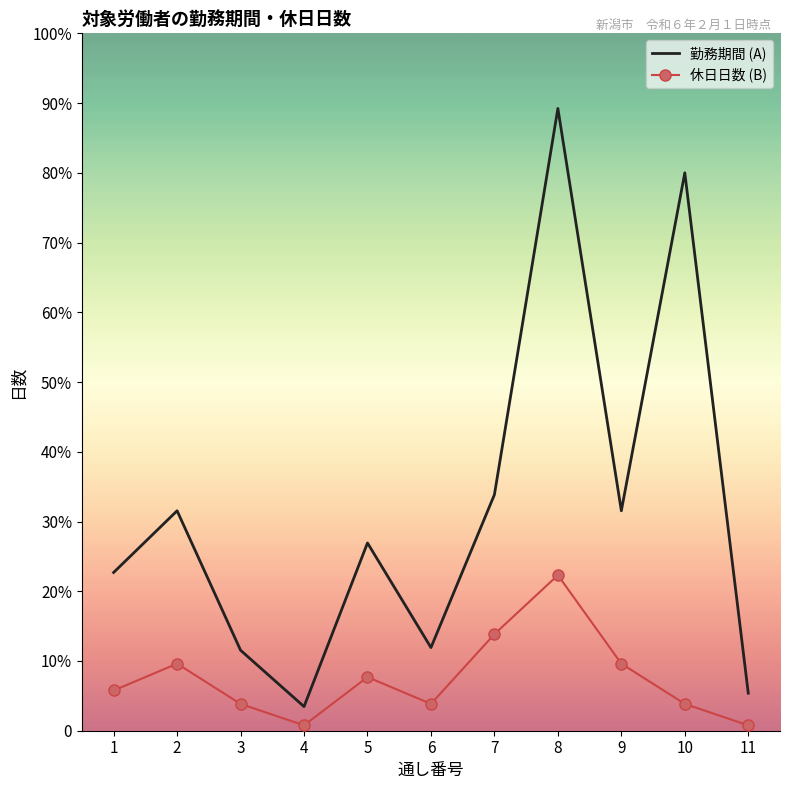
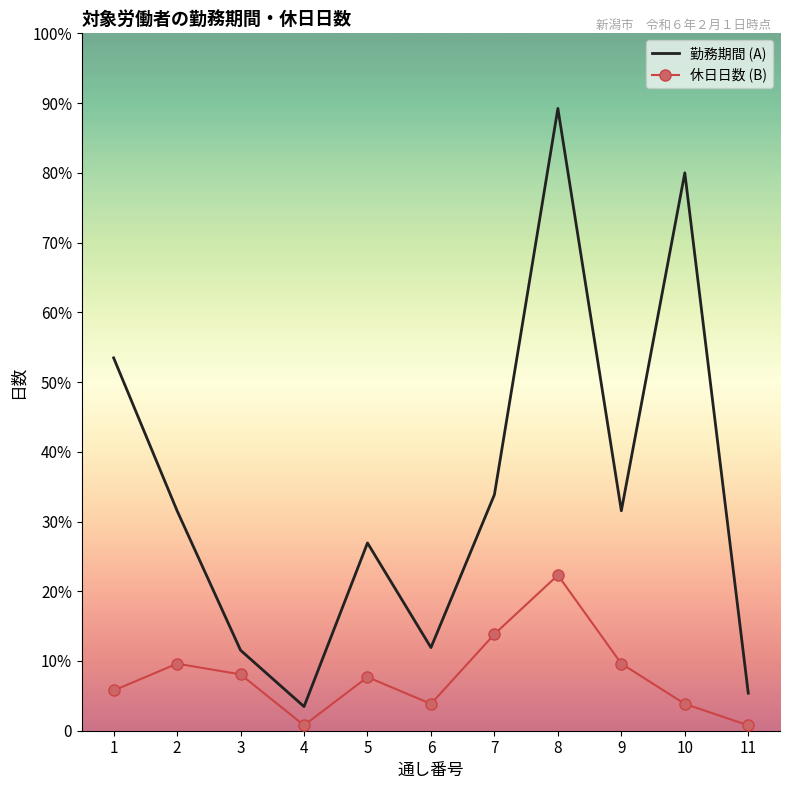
勤務期間 (A), 1: 23% -> 53%
休日日数 (B), 3: 4% -> 8%
